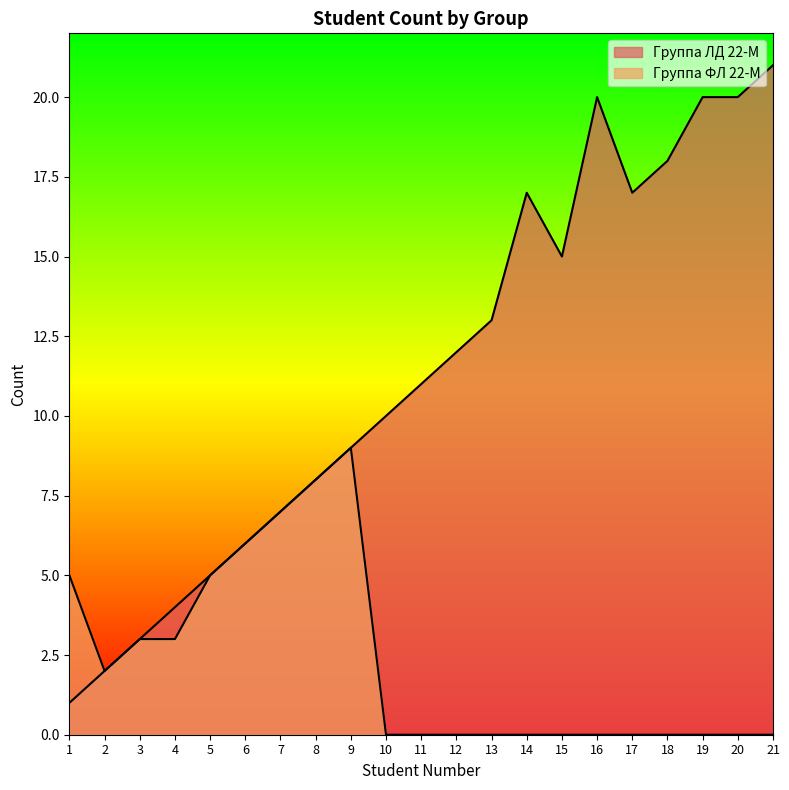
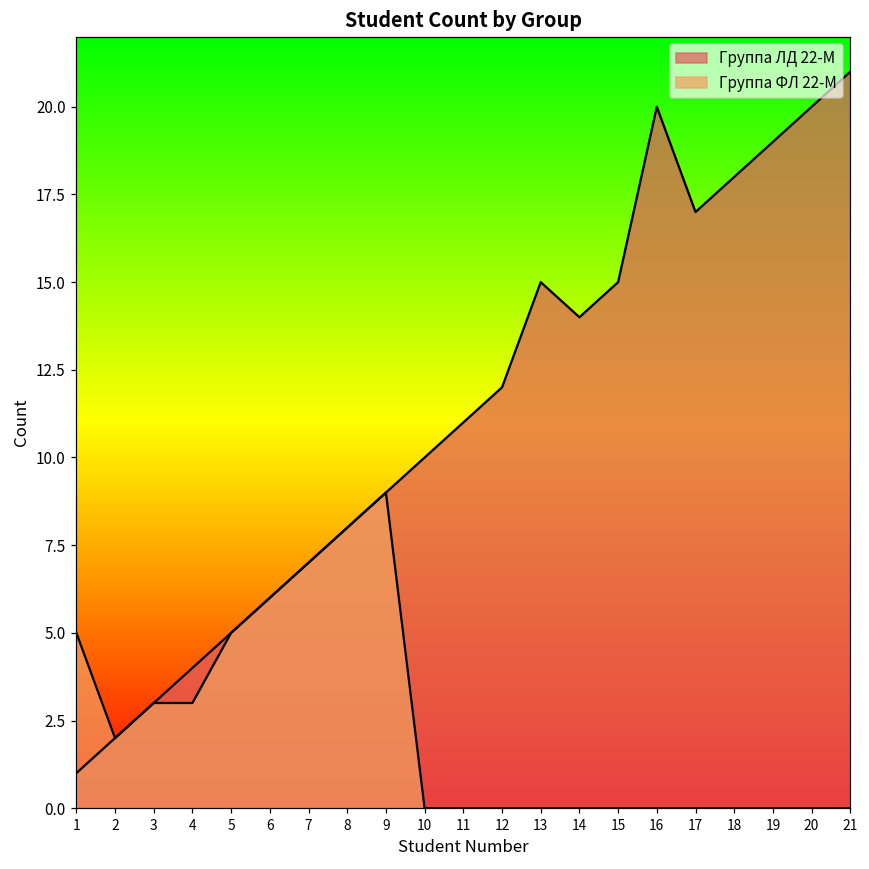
Группа ЛД 22-М, 13: 13 -> 15
Группа ЛД 22-М, 14: 17 -> 14
Группа ЛД 22-М, 19: 20 -> 19
